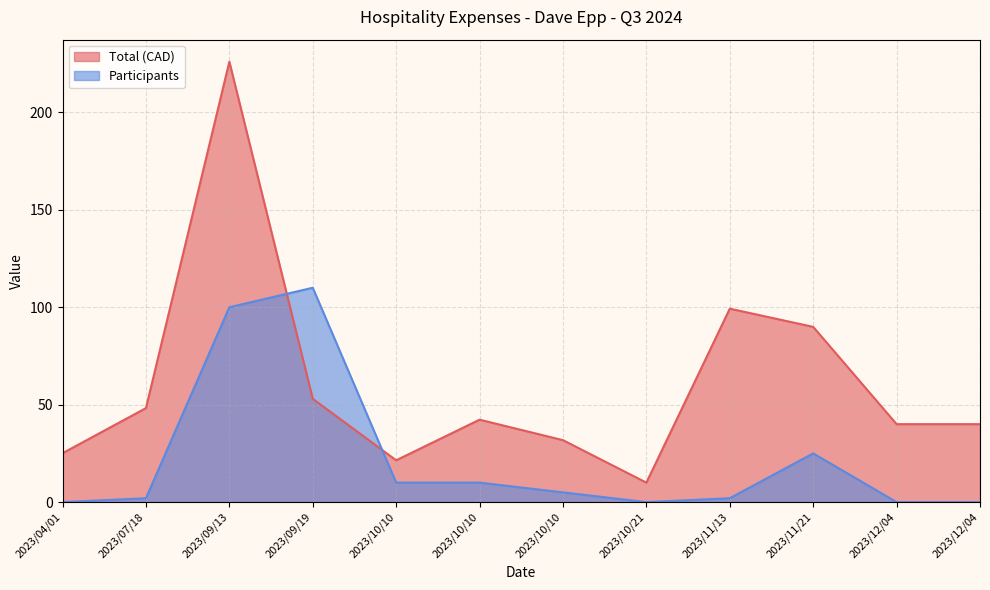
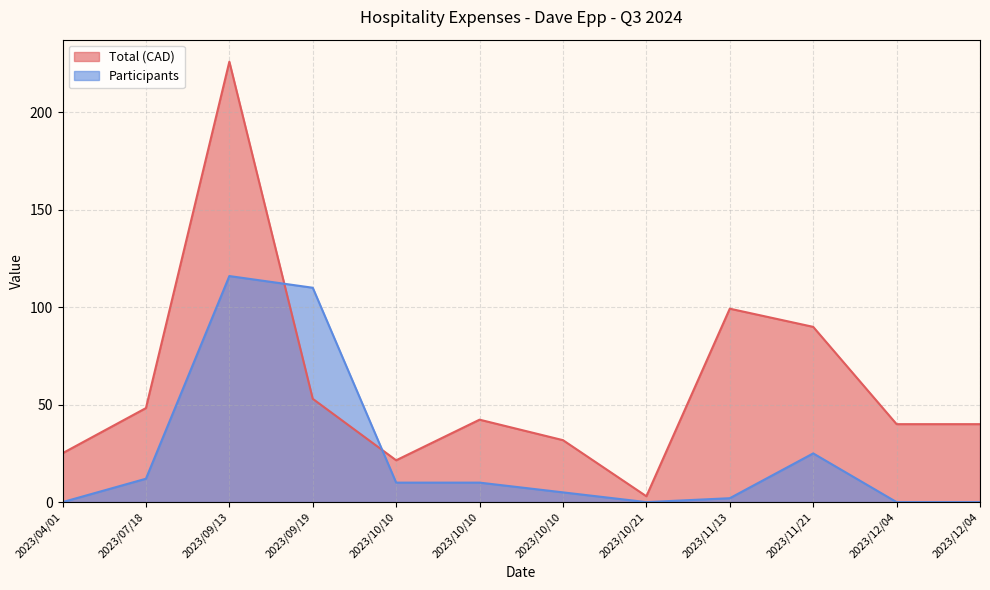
Participants, 2023/07/18: 2 -> 12
Participants, 2023/09/13: 100 -> 116
Total (CAD), 2023/10/21: 10 -> 3
